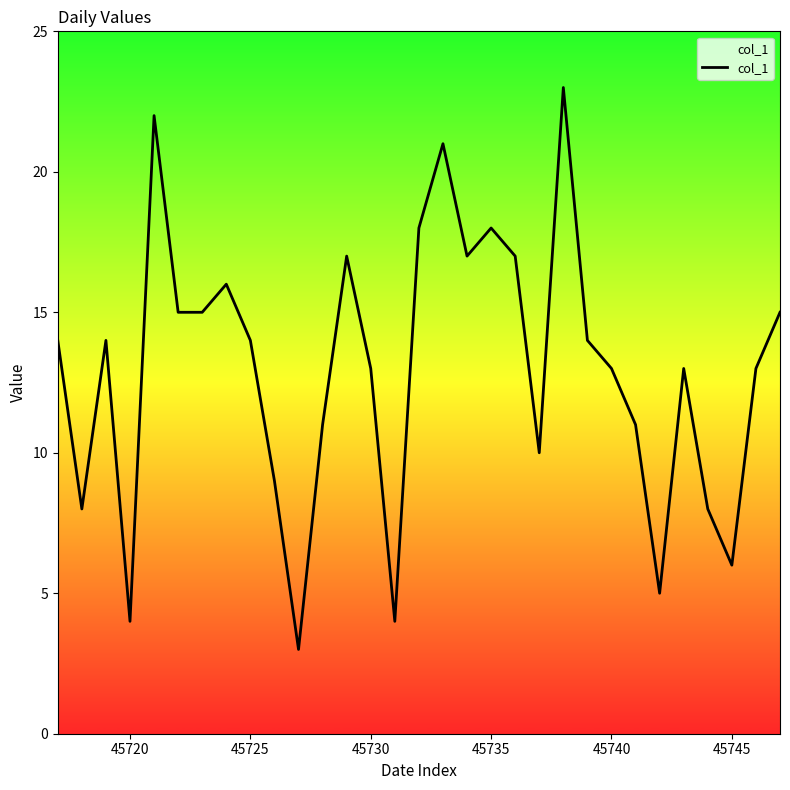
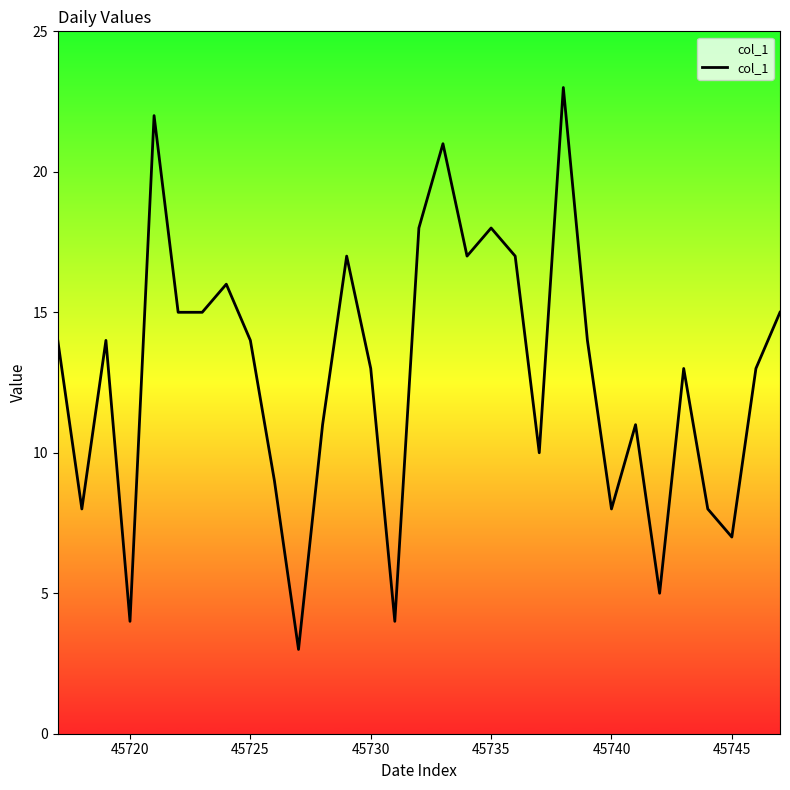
45740: 13 -> 8
45745: 6 -> 7
